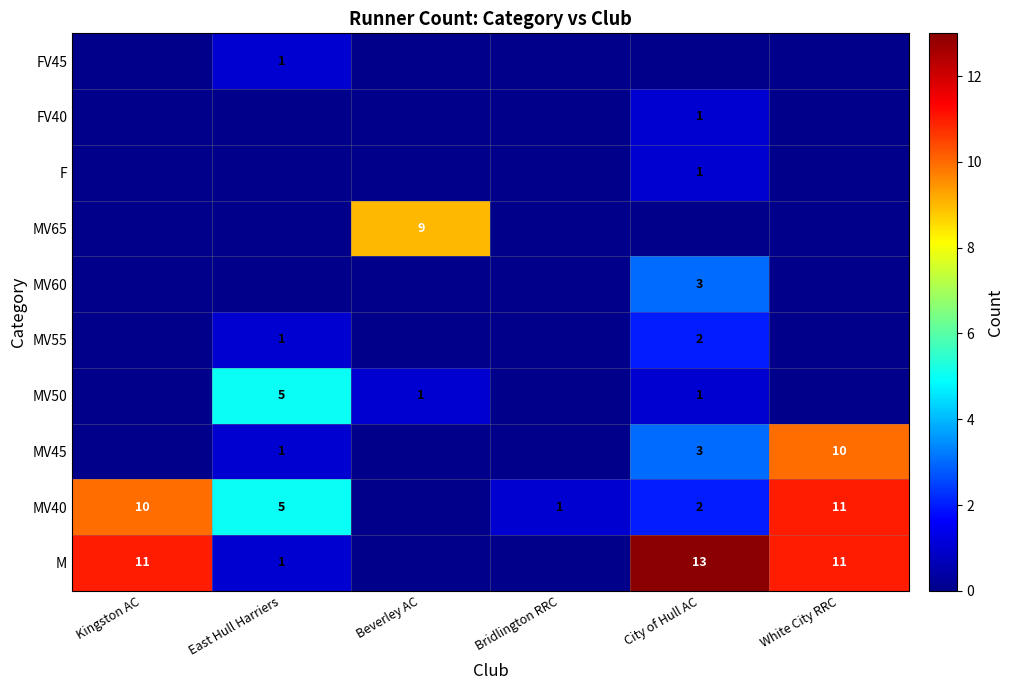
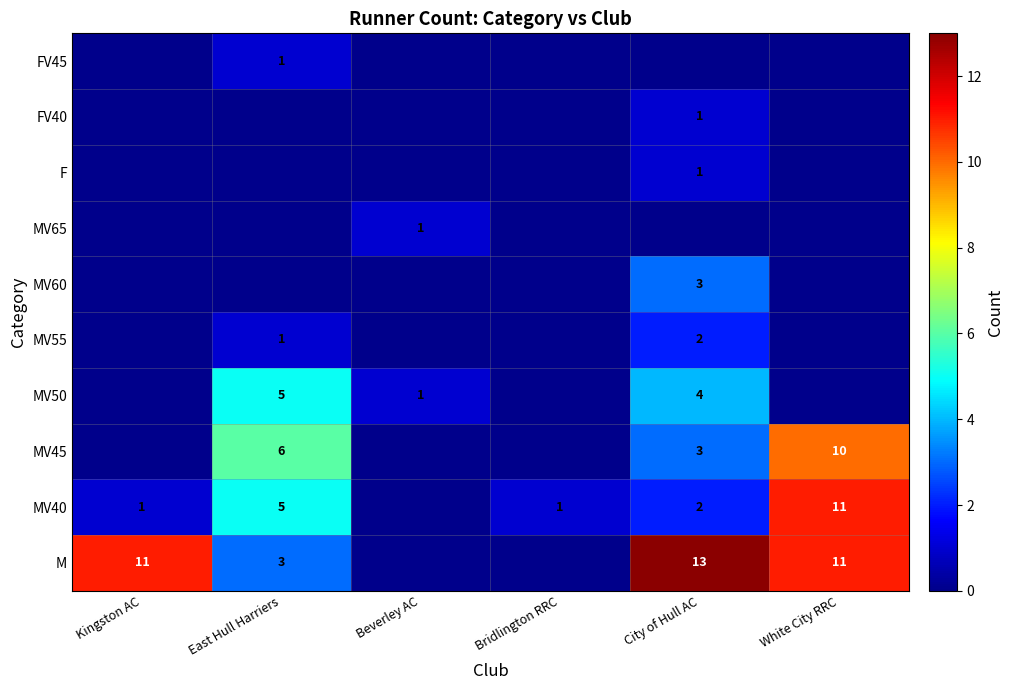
MV65, Beverley AC: 9 -> 1
MV50, City of Hull AC: 1 -> 4
MV45, East Hull Harriers: 1 -> 6
MV40, Kingston AC: 10 -> 1
M, East Hull Harriers: 1 -> 3
